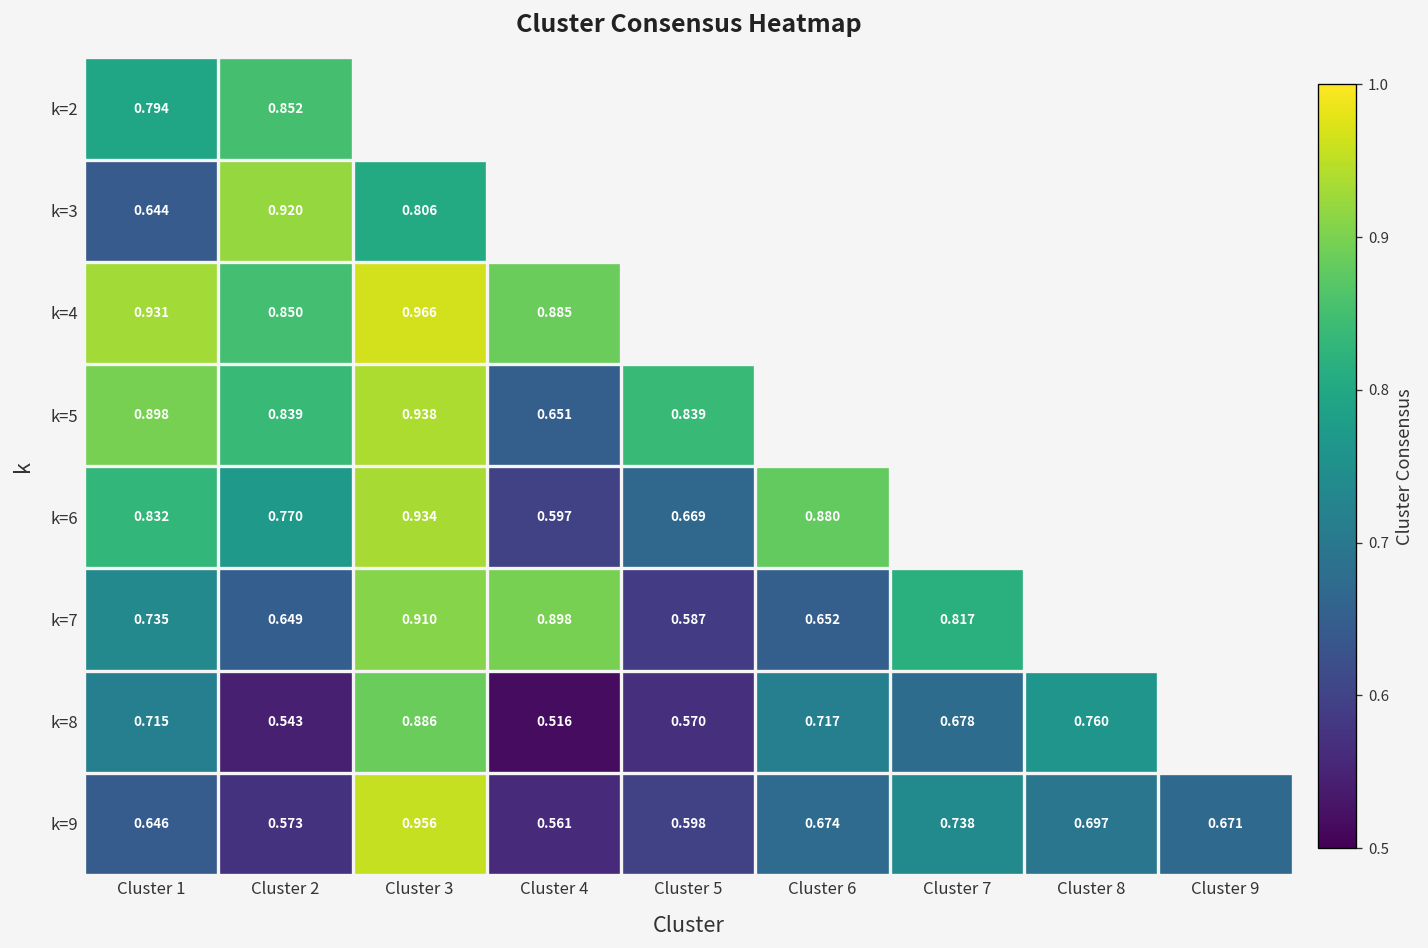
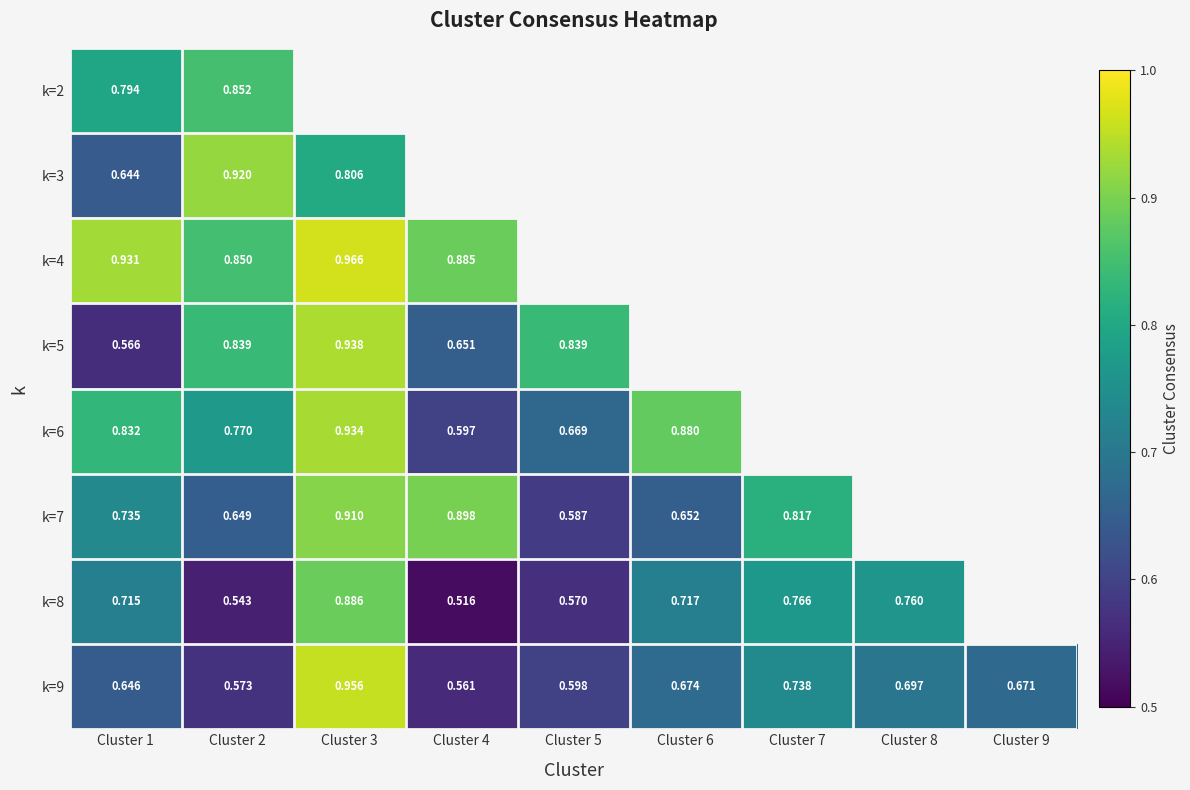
k=5, Cluster 1: 0.898 -> 0.566
k=8, Cluster 7: 0.678 -> 0.766
